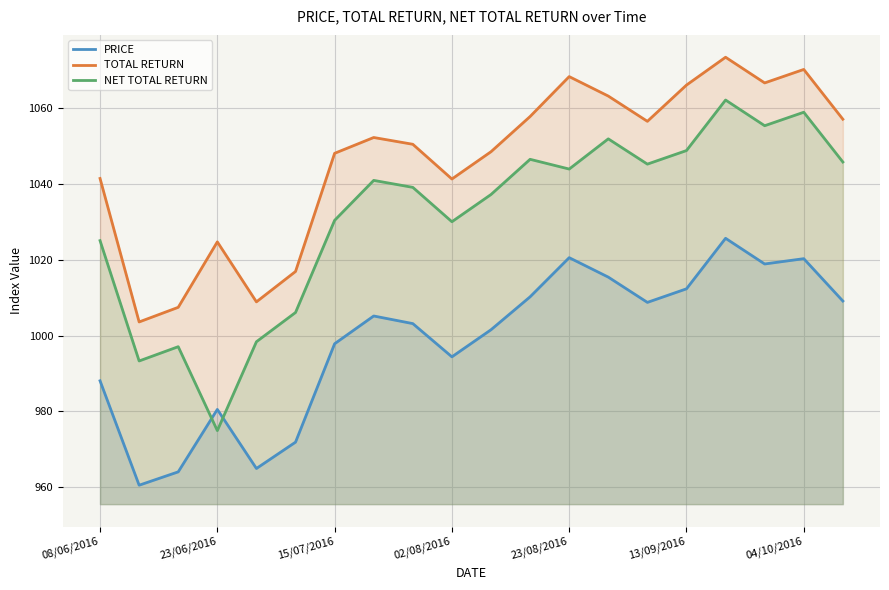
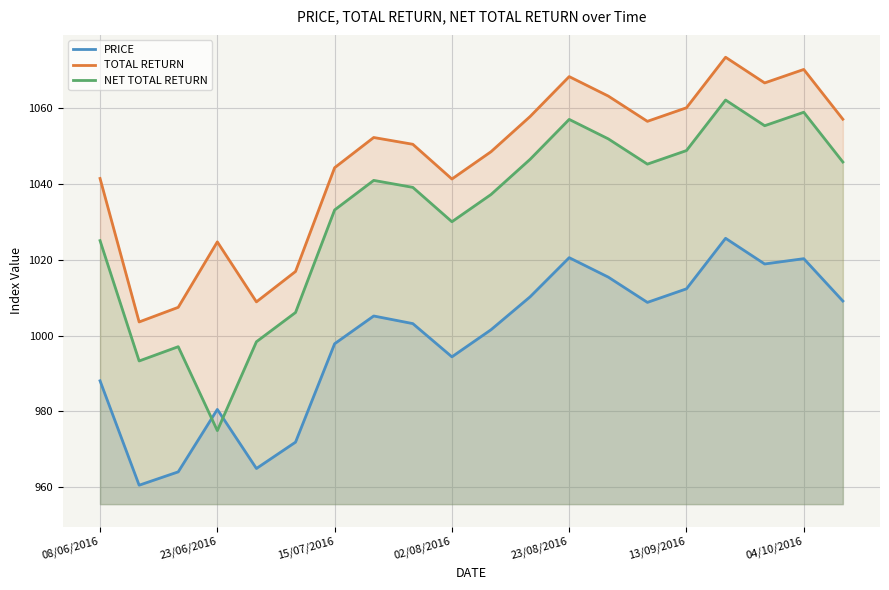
TOTAL RETURN, 15/07/2016: 1048 -> 1044
NET TOTAL RETURN, 15/07/2016: 1030 -> 1033
NET TOTAL RETURN, 23/08/2016: 1044 -> 1057
TOTAL RETURN, 13/09/2016: 1066 -> 1060
